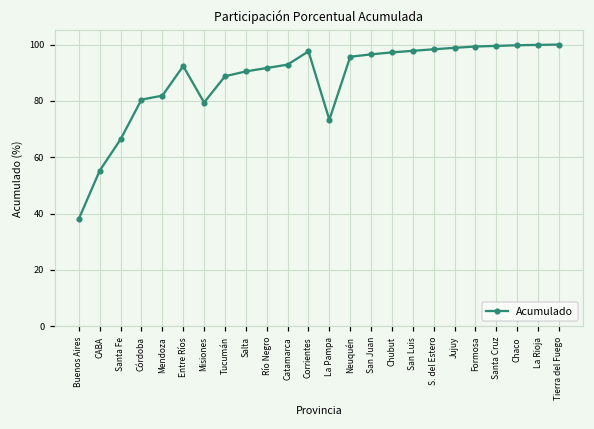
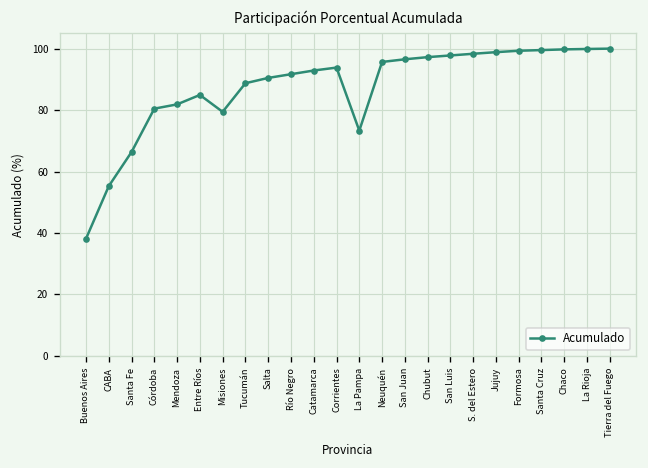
Entre Ríos: 92 -> 85
Corrientes: 98 -> 94
